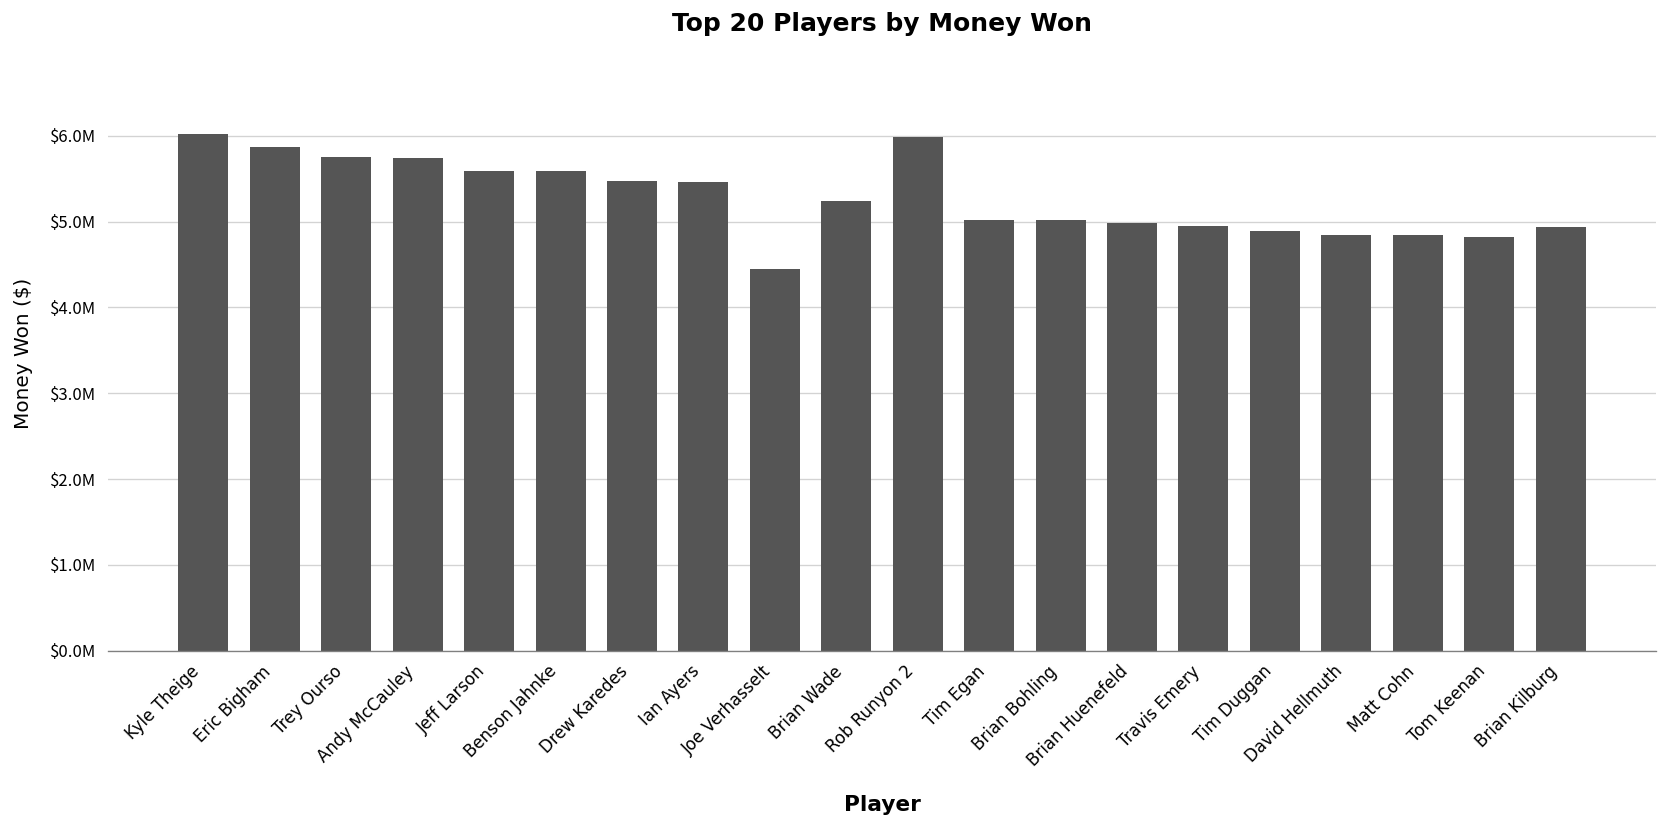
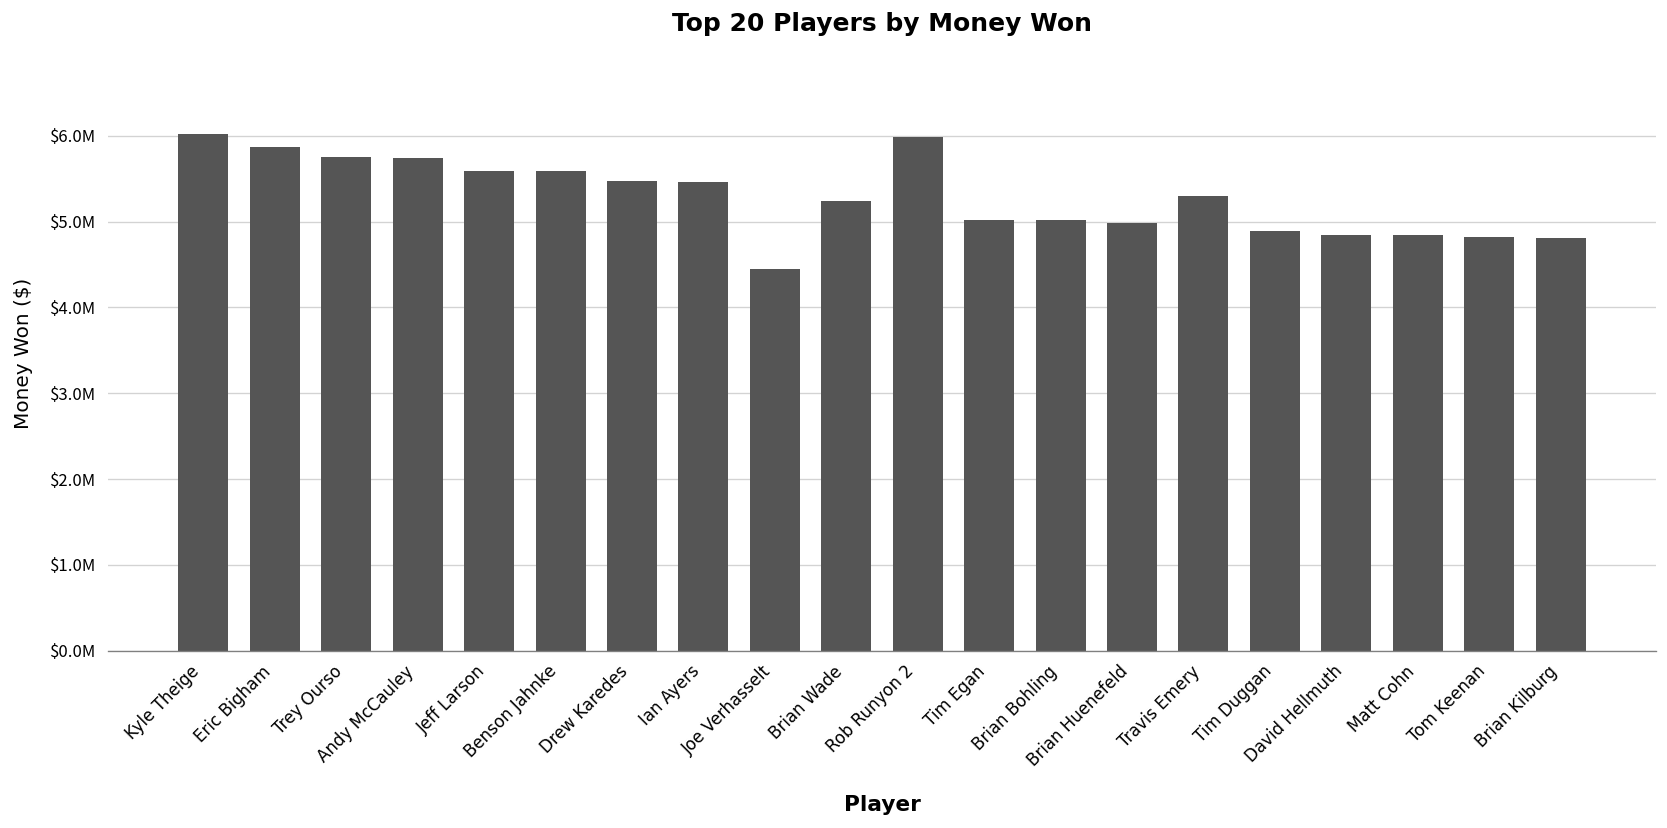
Travis Emery: $4900000 -> $5300000
Brian Kilburg: $4900000 -> $4800000
